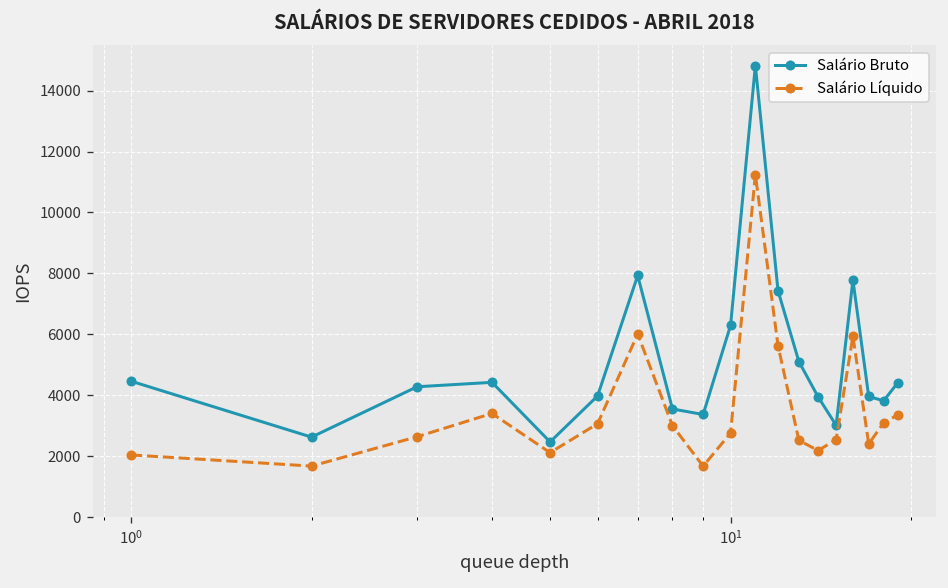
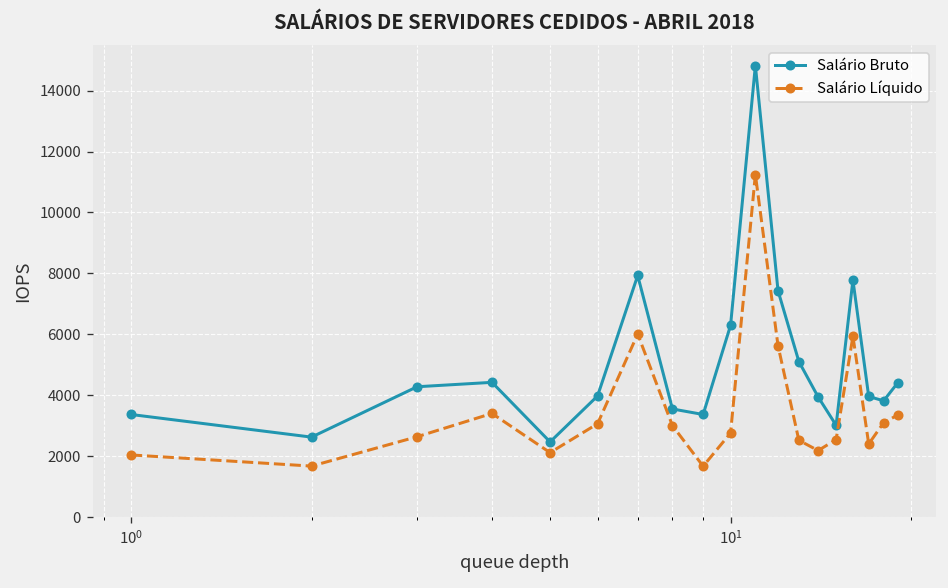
Salário Bruto, 10^0: 4500 -> 3400
